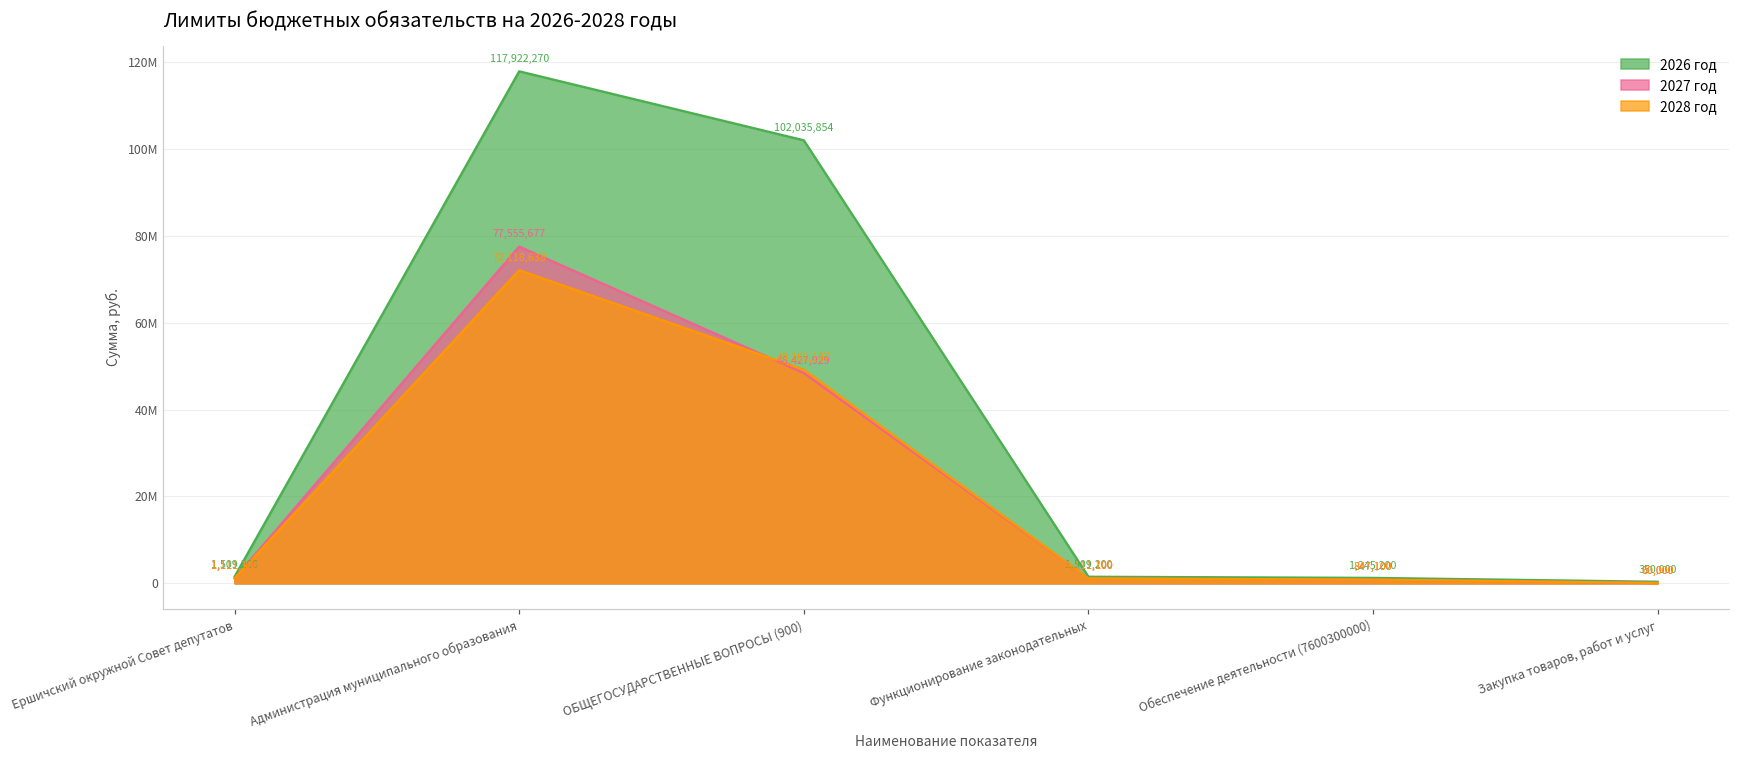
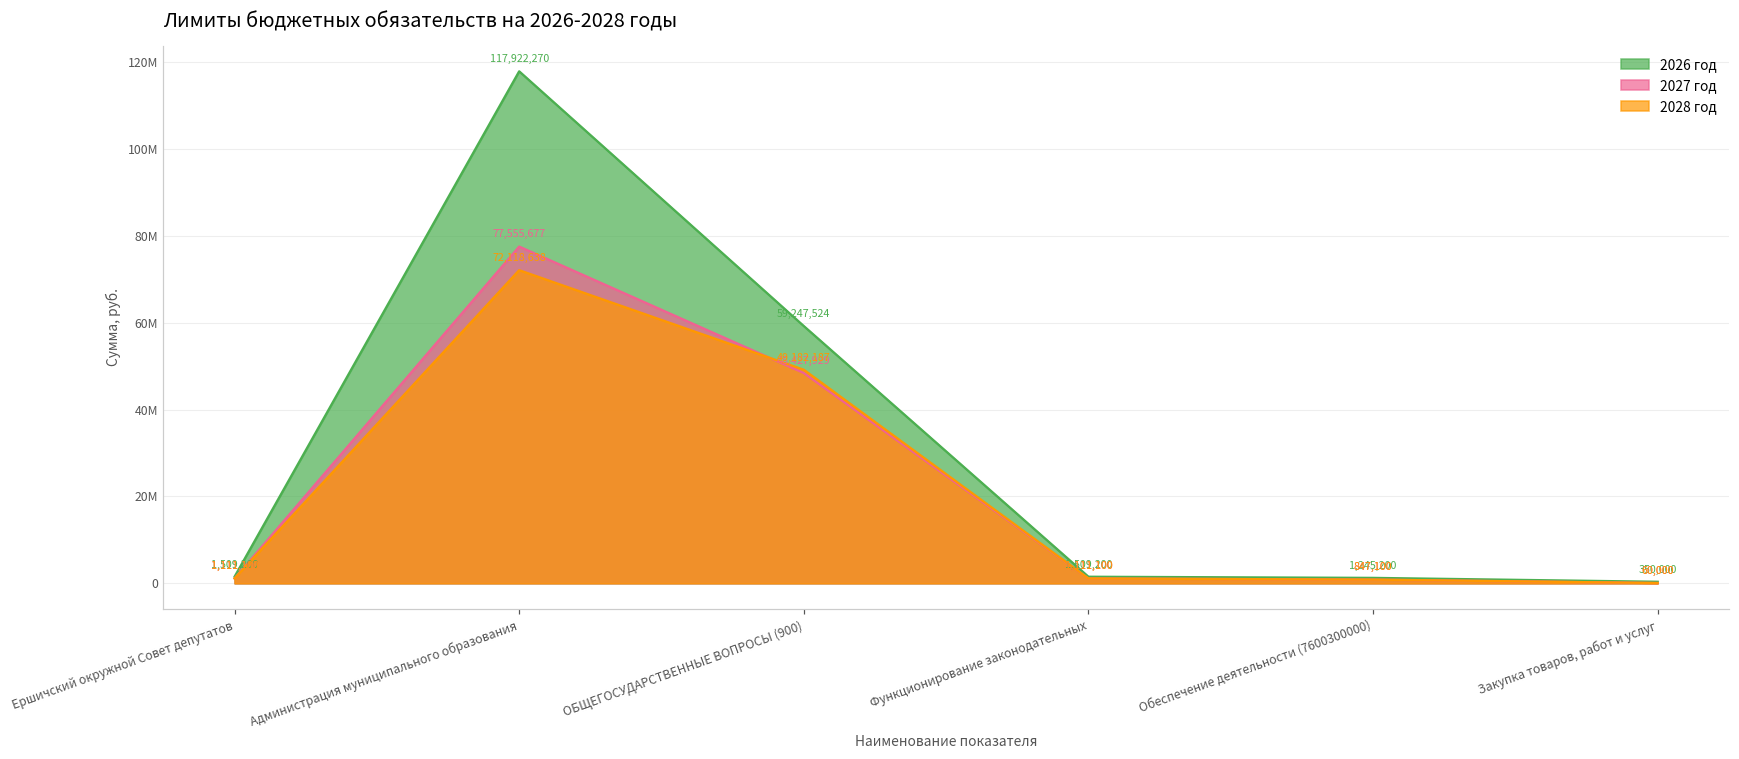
2026 год, ОБЩЕГОСУДАРСТВЕННЫЕ ВОПРОСЫ (900): 102,035,854 -> 59,247,524
